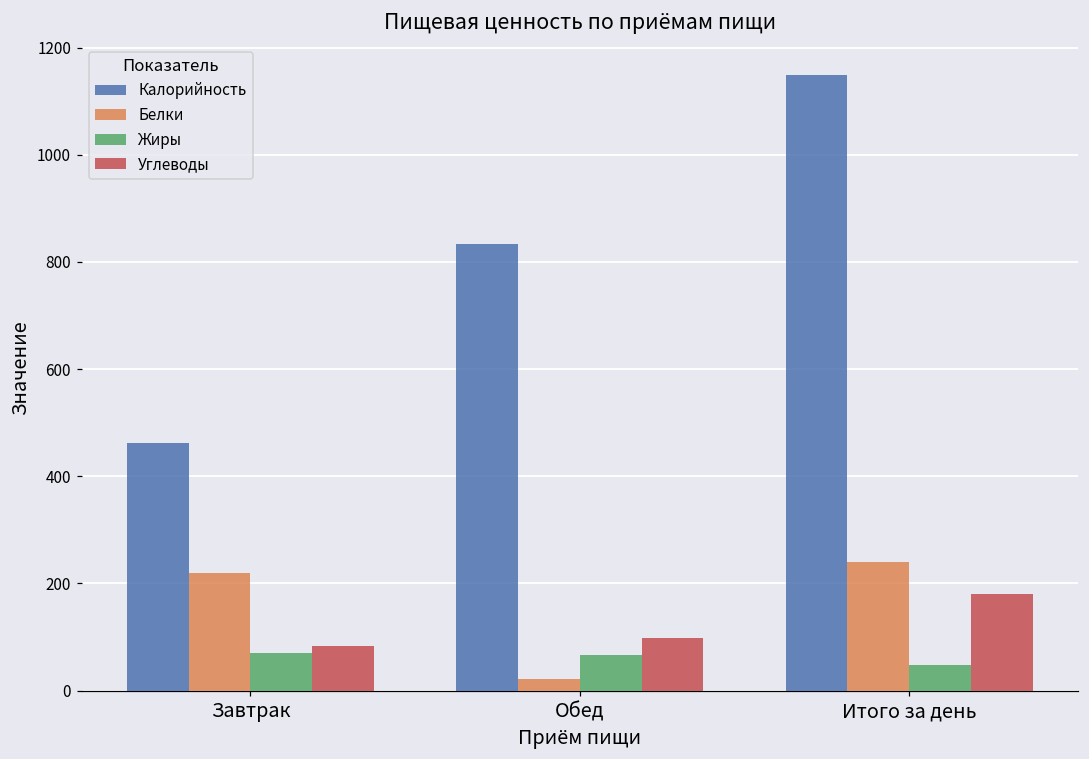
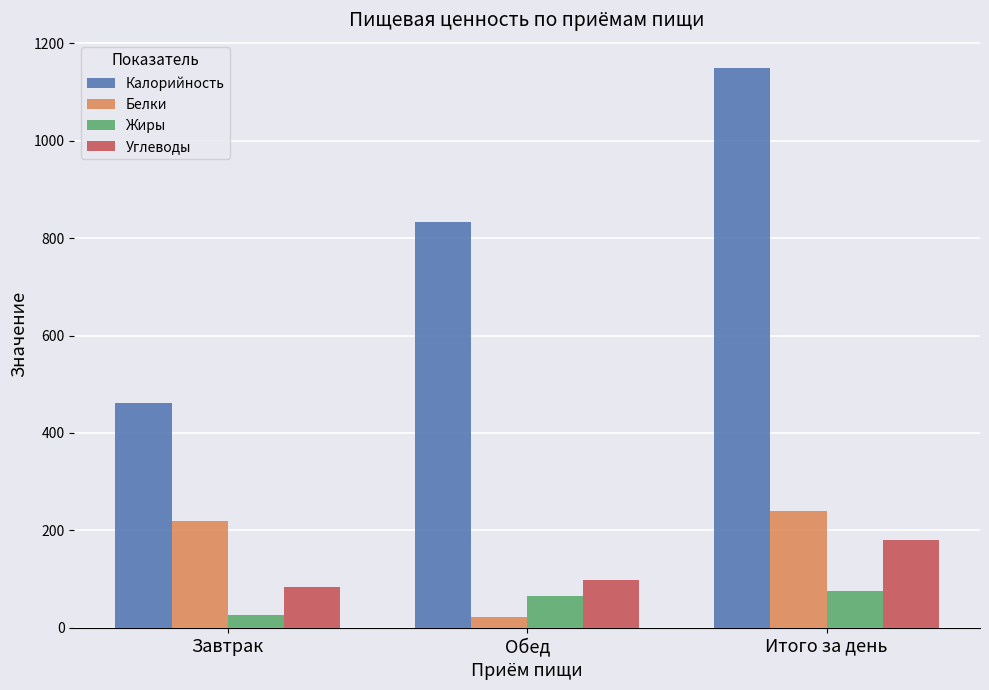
Жиры, Завтрак: 70 -> 30
Жиры, Итого за день: 50 -> 70
